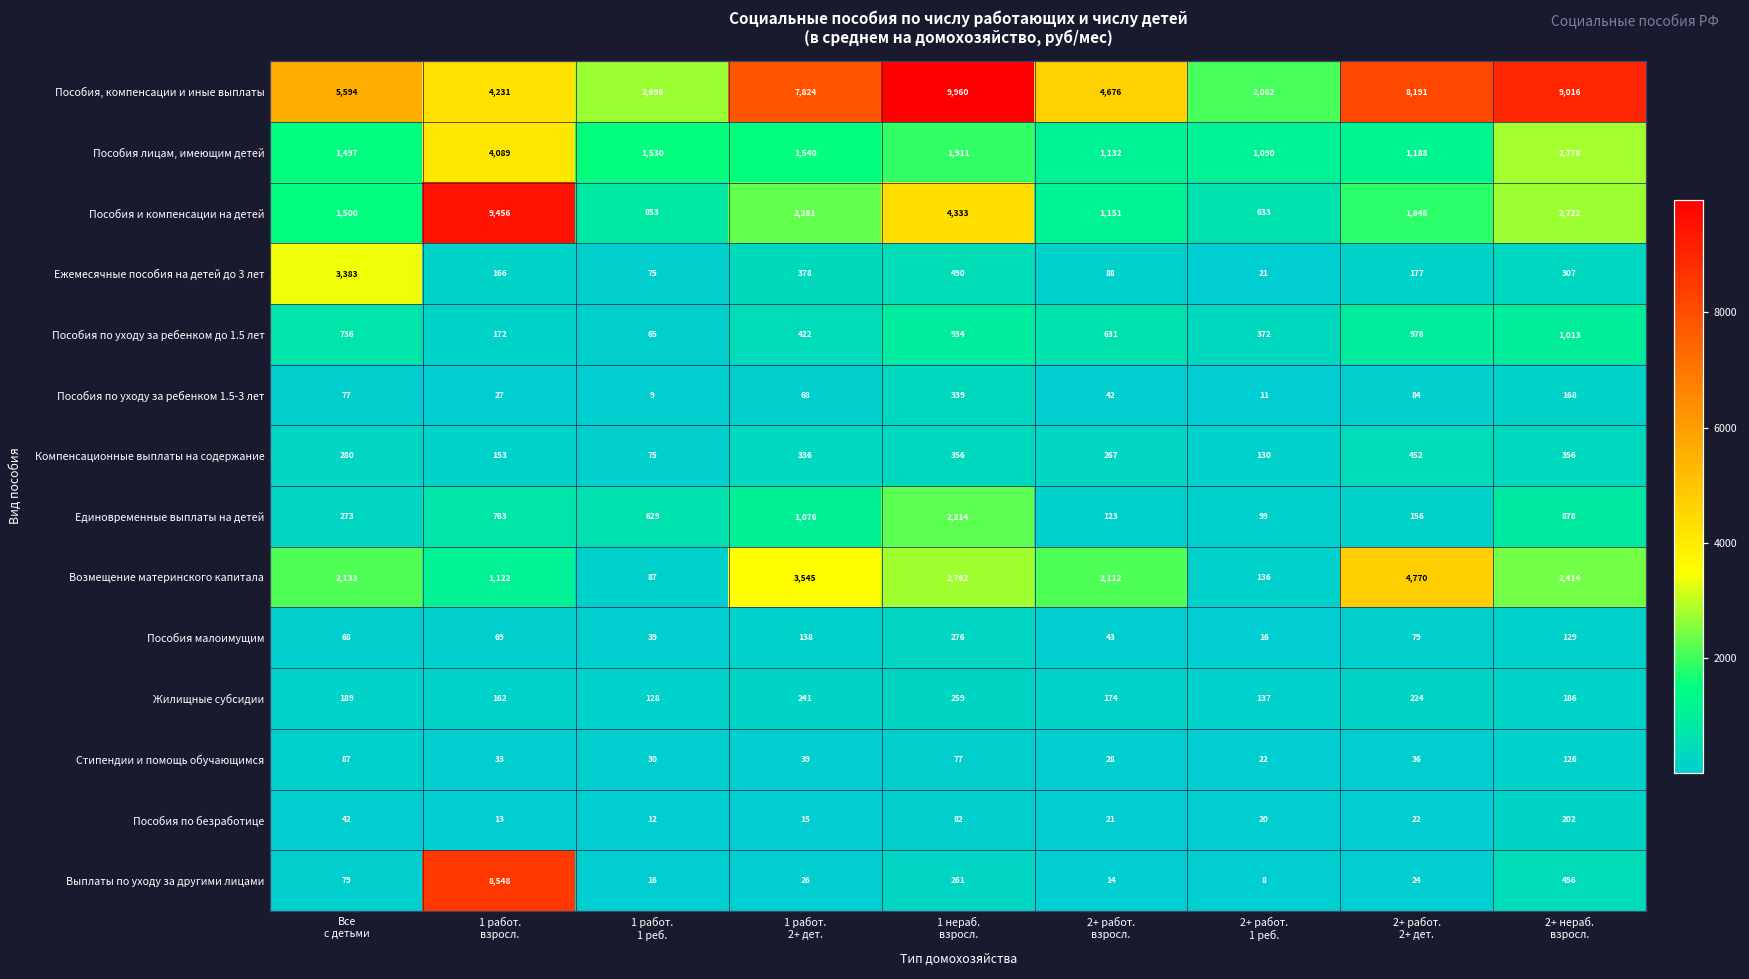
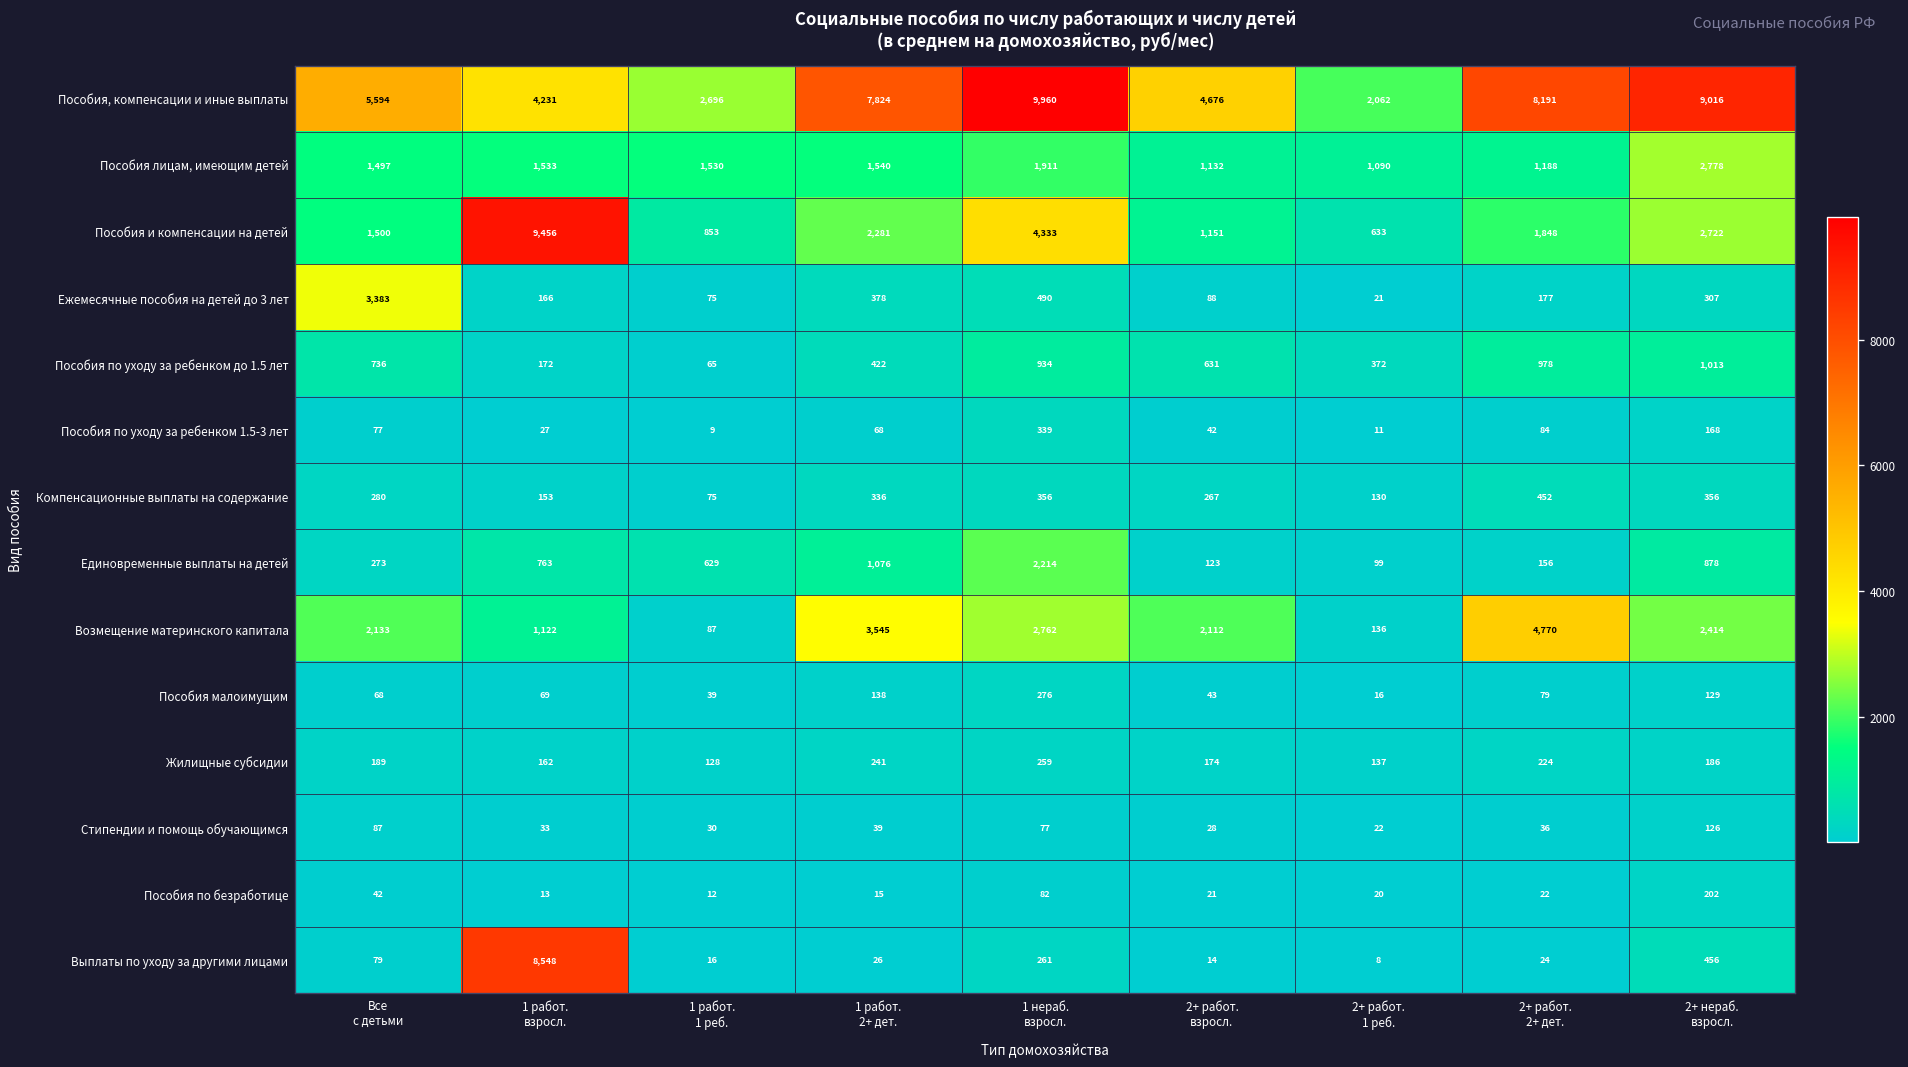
Пособия лицам, имеющим детей, 1 работ. взросл.: 4,089 -> 1,533
